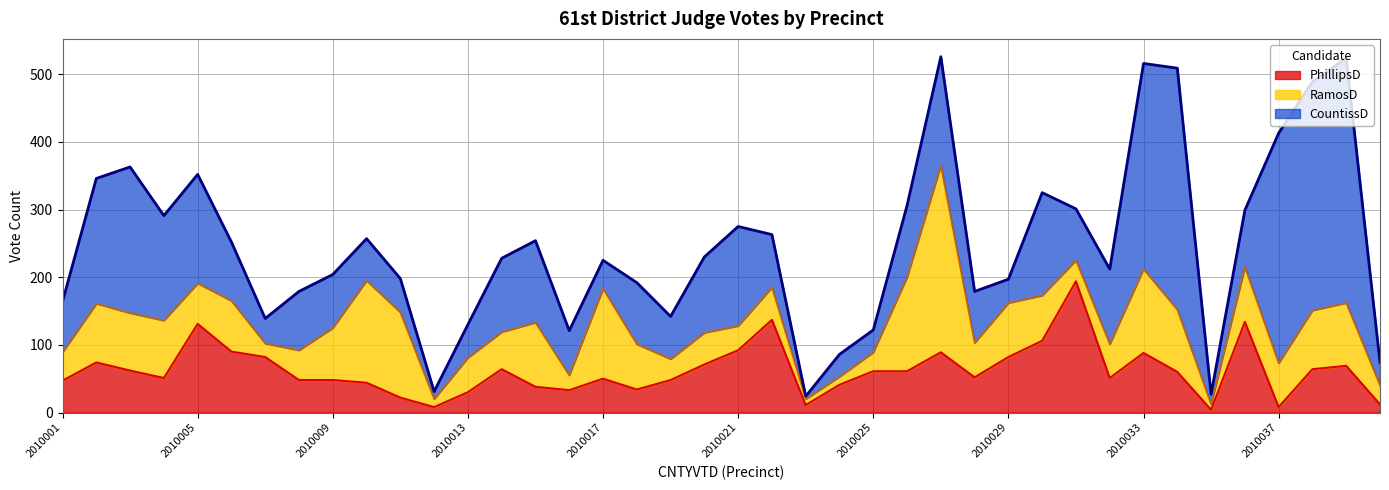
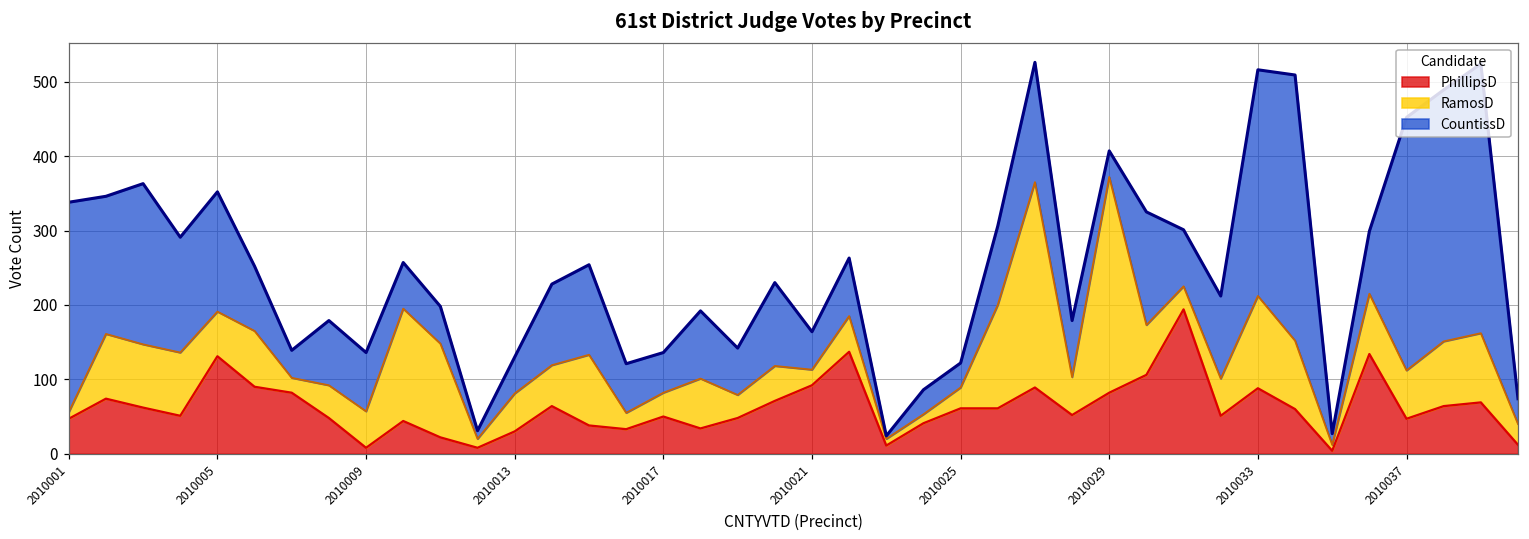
RamosD, 2010001: 40 -> 10
CountissD, 2010001: 80 -> 280
PhillipsD, 2010009: 50 -> 10
RamosD, 2010009: 80 -> 50
RamosD, 2010017: 130 -> 30
CountissD, 2010017: 40 -> 50
RamosD, 2010021: 40 -> 20
CountissD, 2010021: 150 -> 50
RamosD, 2010029: 80 -> 290
PhillipsD, 2010037: 10 -> 50
